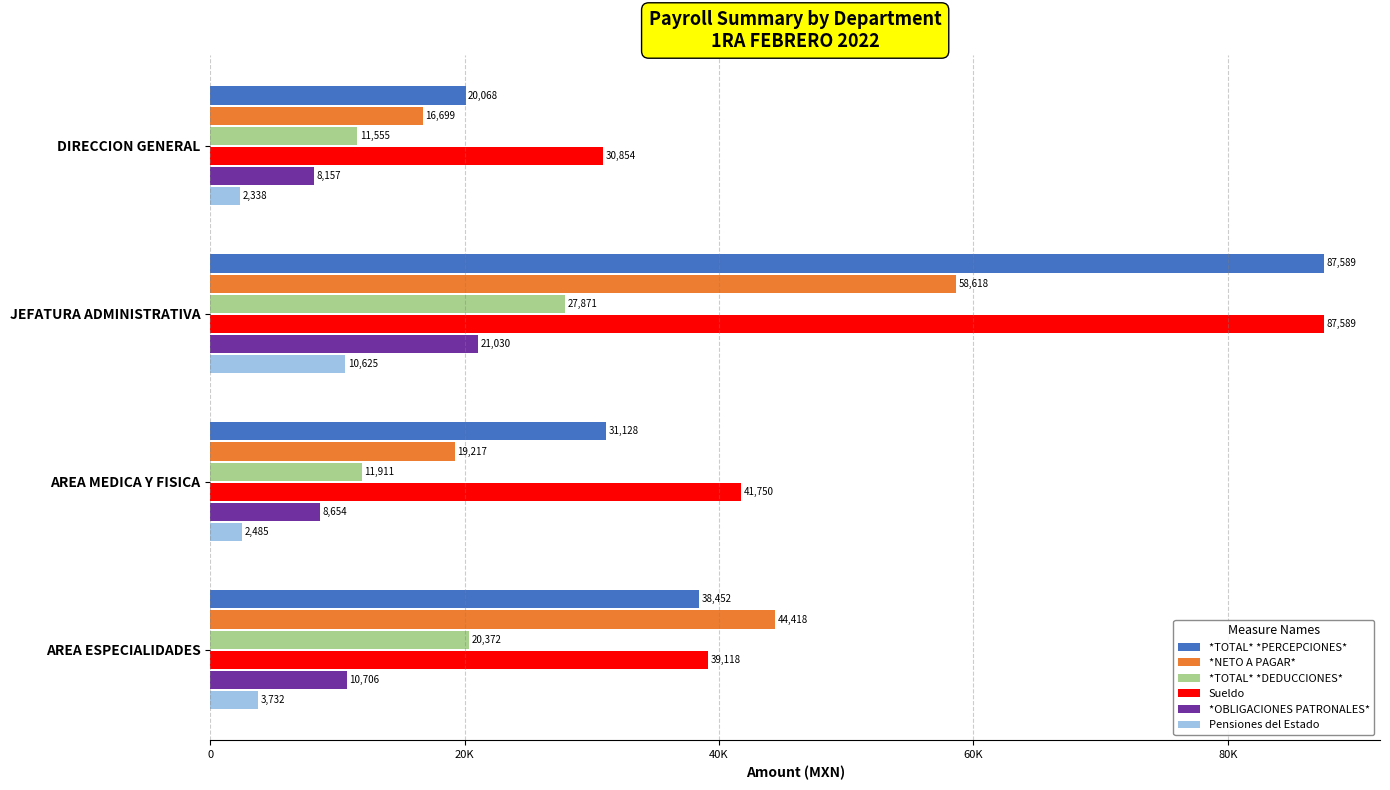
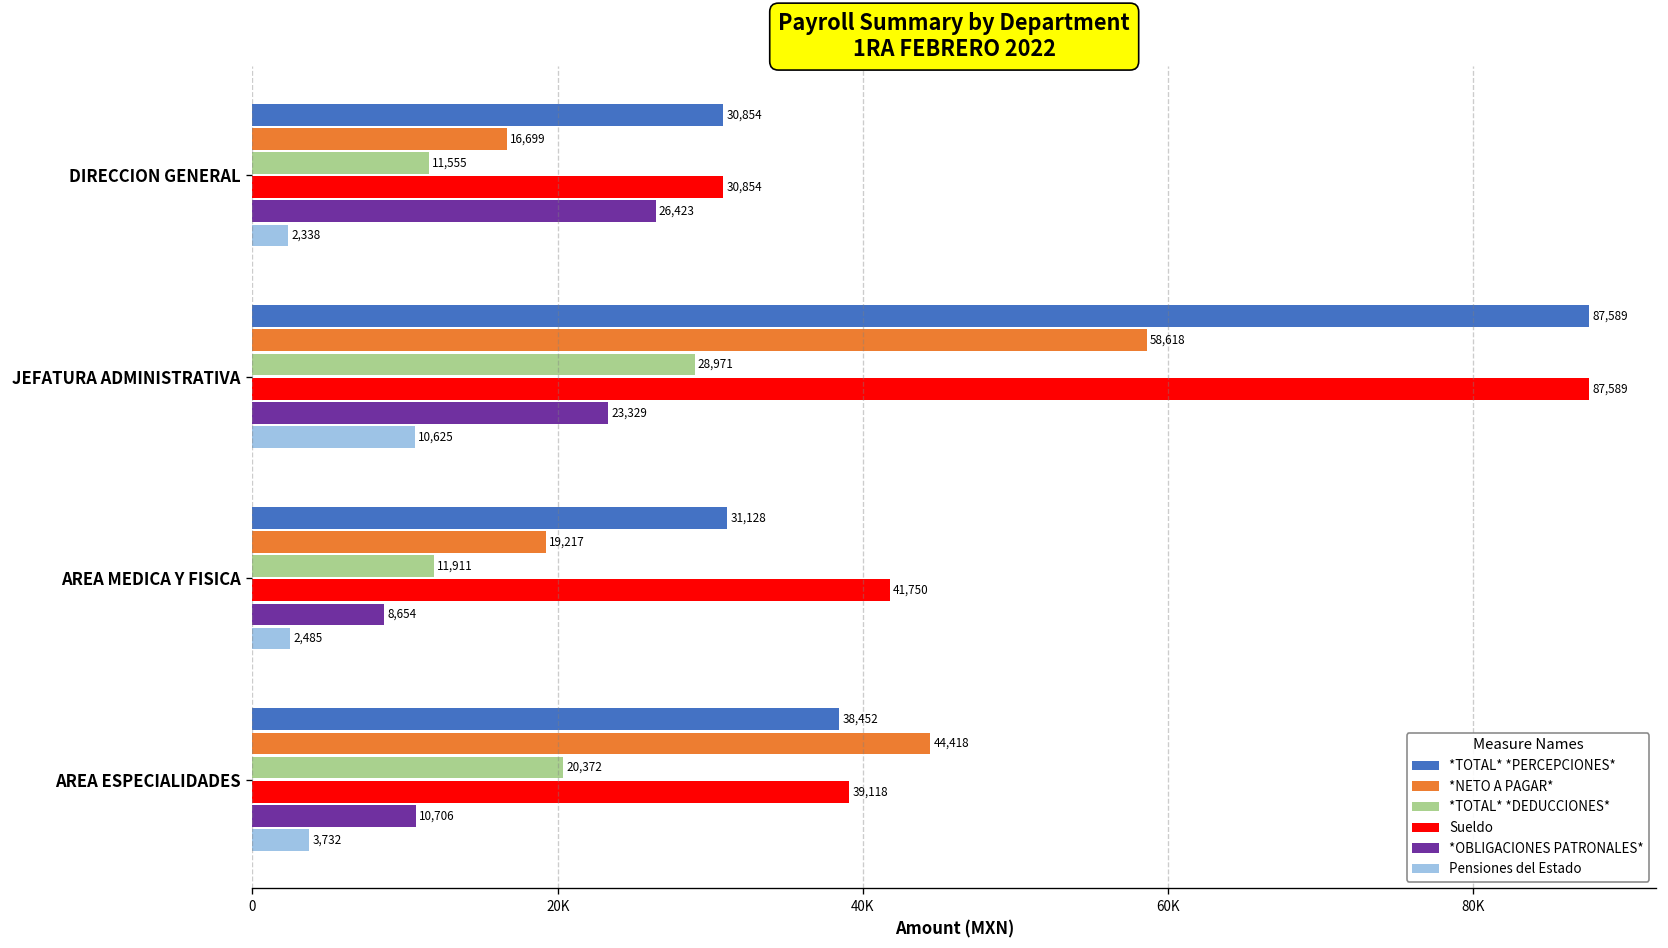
*TOTAL* *PERCEPCIONES*, DIRECCION GENERAL: 20,068 -> 30,854
*OBLIGACIONES PATRONALES*, DIRECCION GENERAL: 8,157 -> 26,423
*TOTAL* *DEDUCCIONES*, JEFATURA ADMINISTRATIVA: 27,871 -> 28,971
*OBLIGACIONES PATRONALES*, JEFATURA ADMINISTRATIVA: 21,030 -> 23,329
